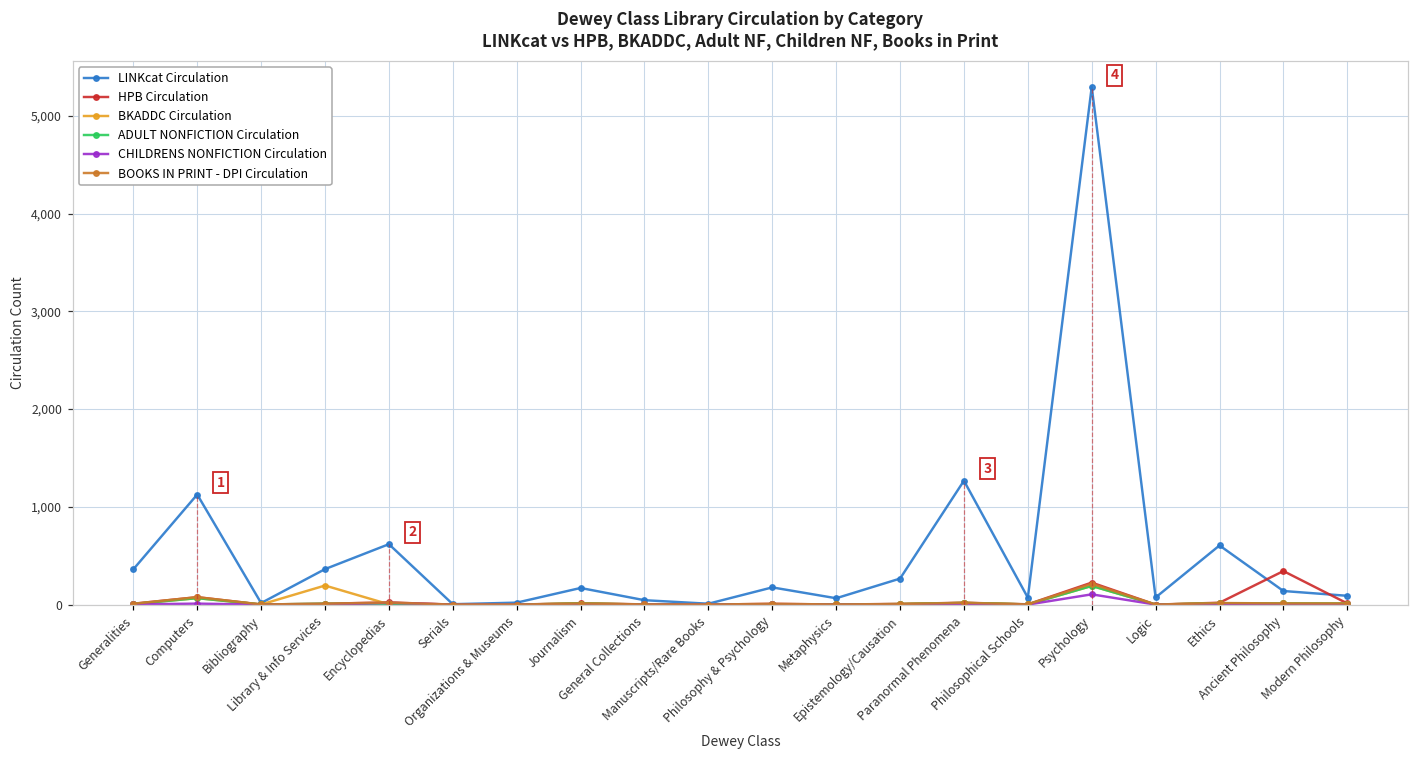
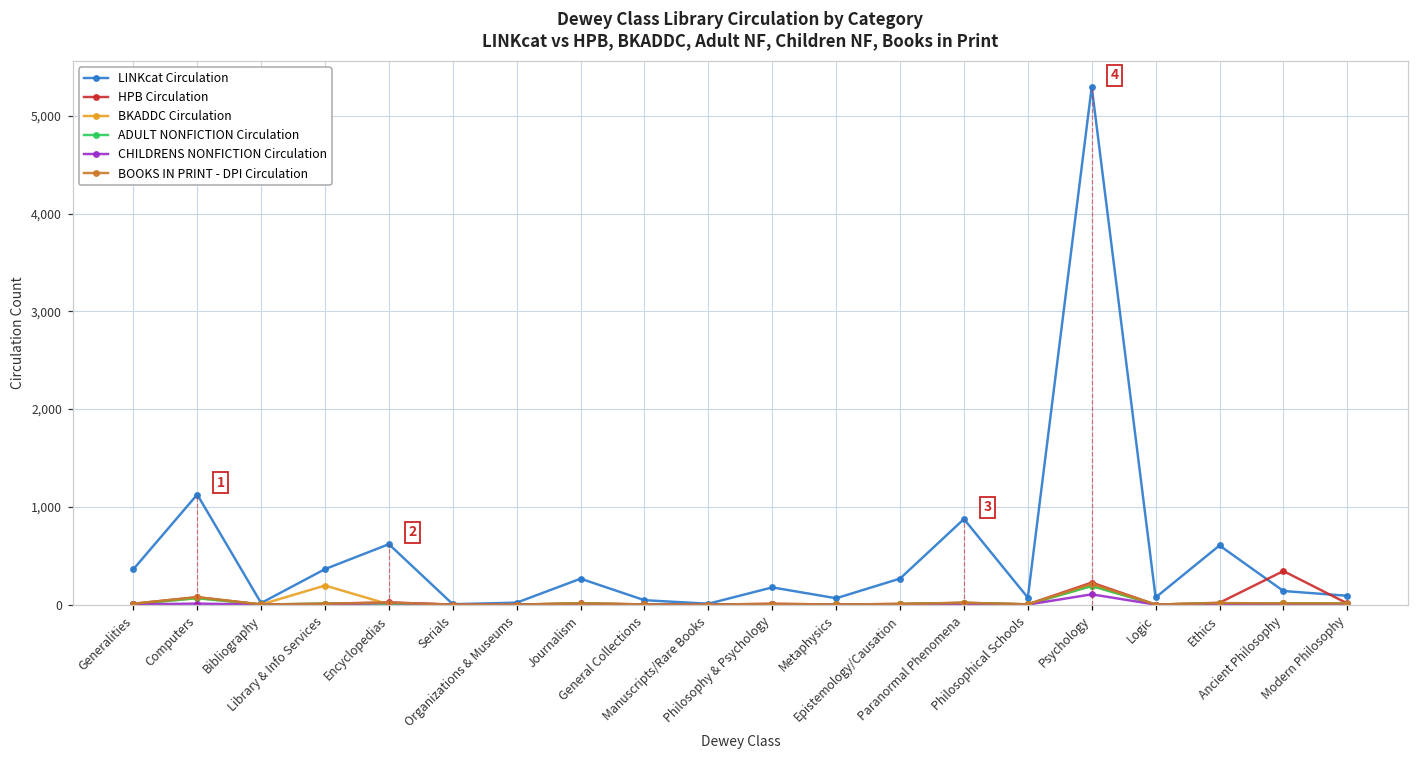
LINKcat Circulation, Journalism: 200 -> 300
LINKcat Circulation, Paranormal Phenomena: 1,300 -> 900
